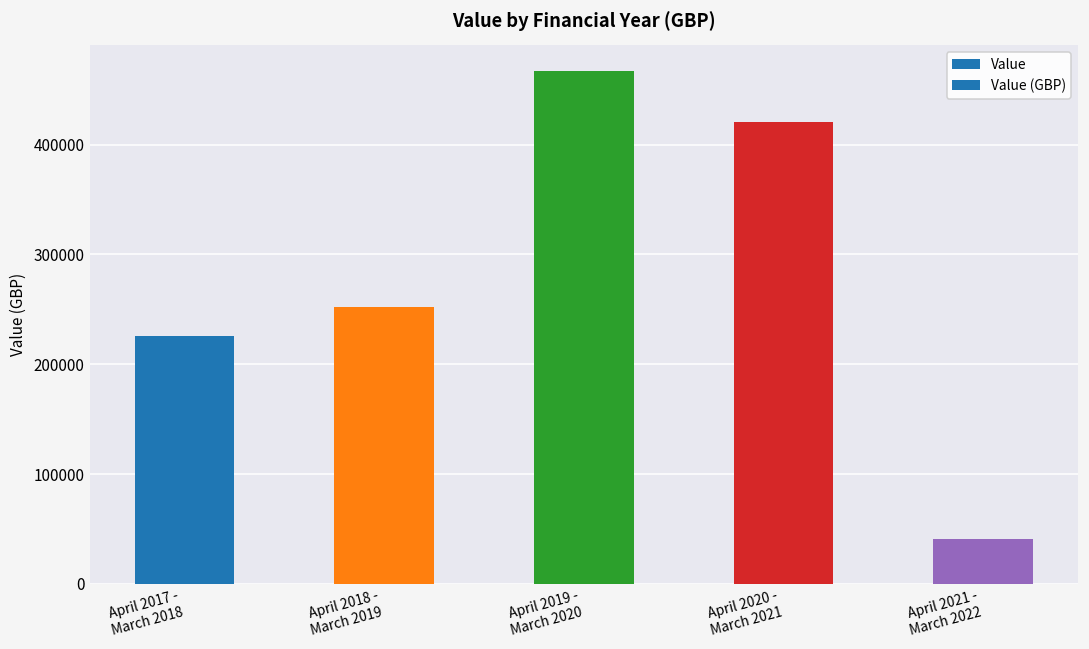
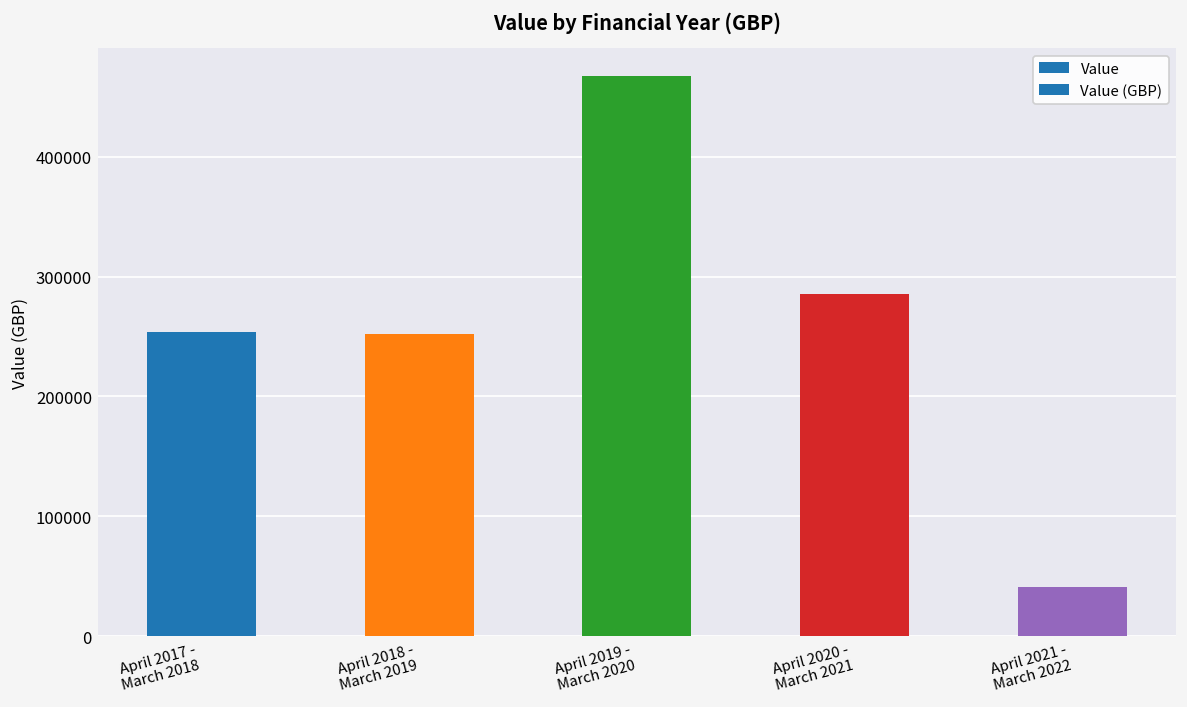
April 2017 - March 2018: 230000 -> 250000
April 2020 - March 2021: 420000 -> 290000
